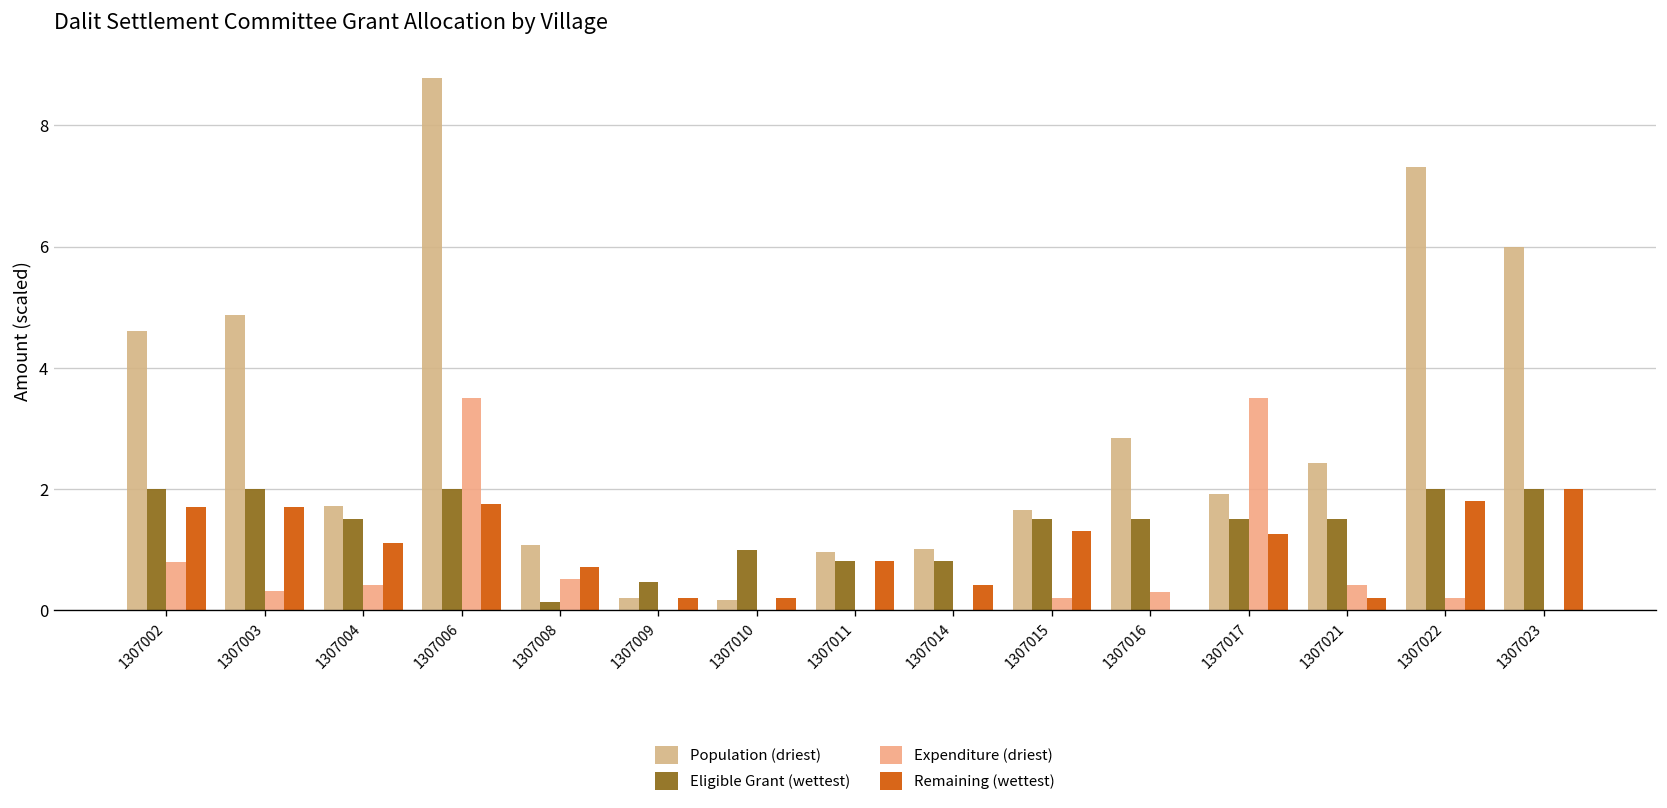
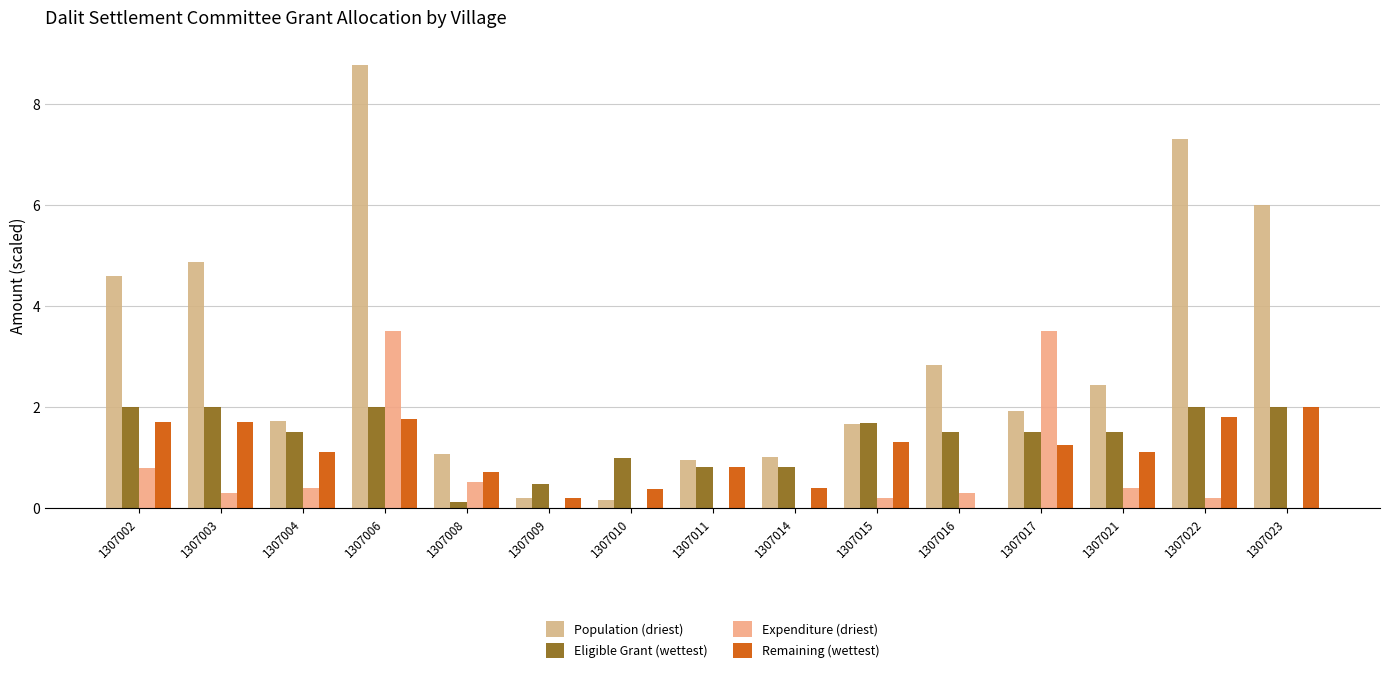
Remaining (wettest), 1307010: 0.2 -> 0.4
Eligible Grant (wettest), 1307015: 1.5 -> 1.7
Remaining (wettest), 1307021: 0.2 -> 1.1
